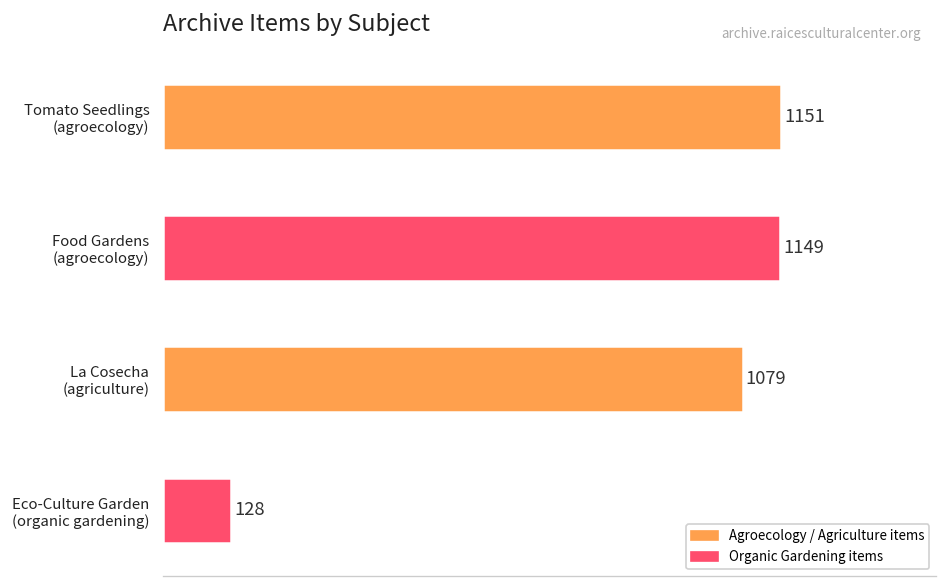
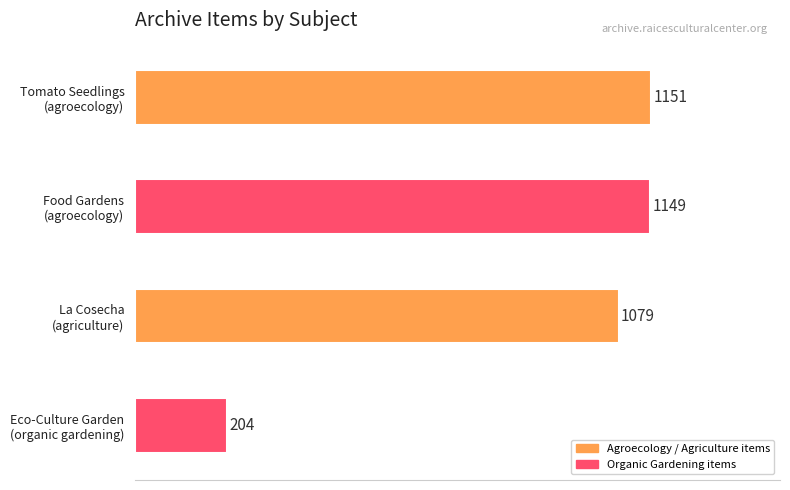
Eco-Culture Garden (organic gardening): 128 -> 204
